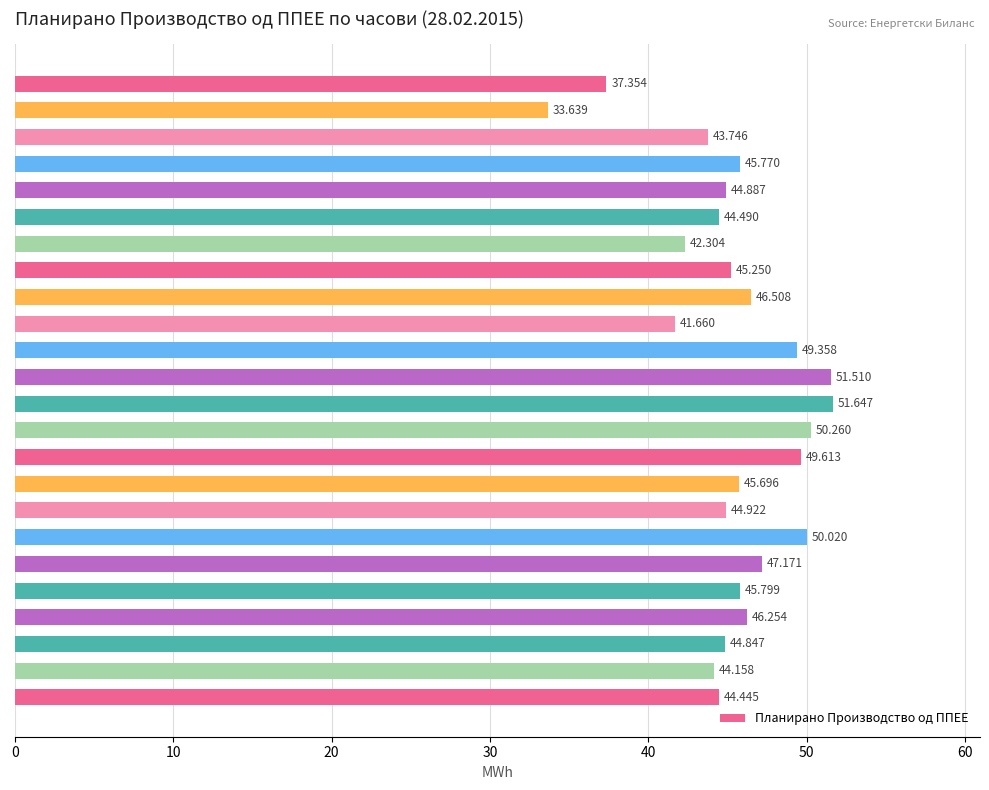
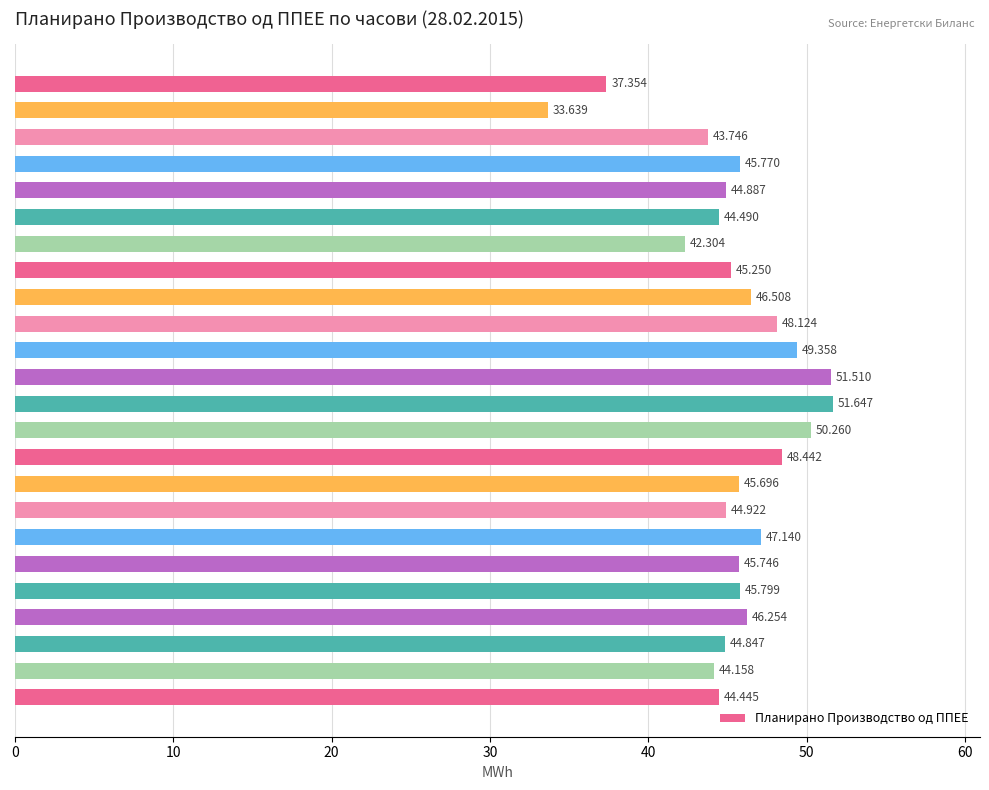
Час 10: 41.660 -> 48.124
Час 15: 49.613 -> 48.442
Час 18: 50.020 -> 47.140
Час 19: 47.171 -> 45.746
